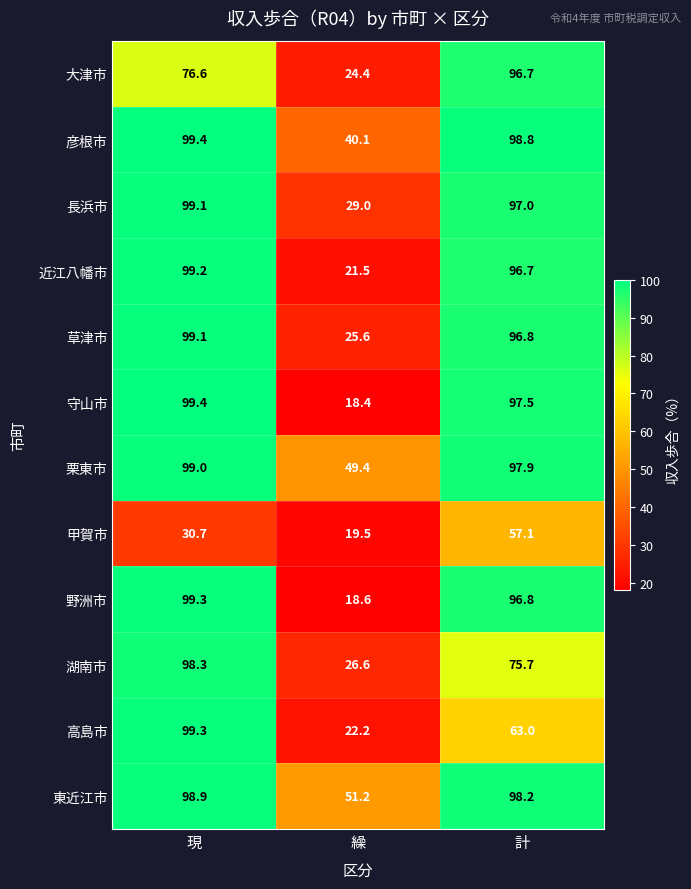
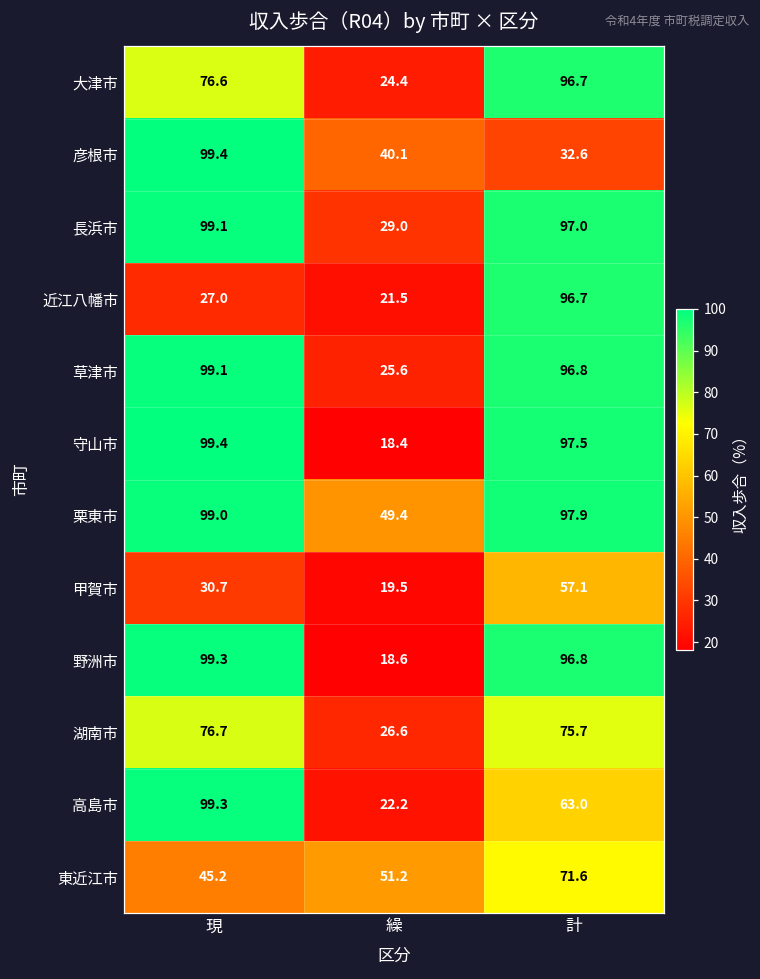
彦根市, 計: 98.8 -> 32.6
近江八幡市, 現: 99.2 -> 27.0
湖南市, 現: 98.3 -> 76.7
東近江市, 現: 98.9 -> 45.2
東近江市, 計: 98.2 -> 71.6
